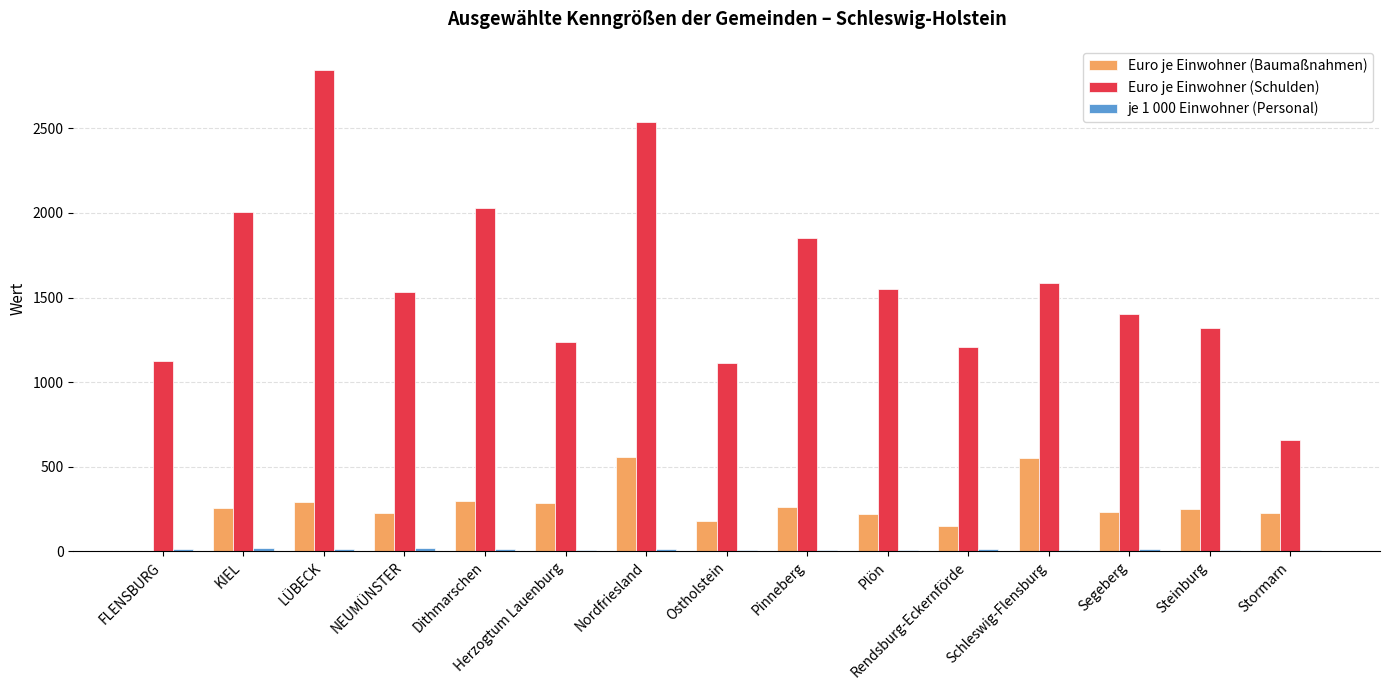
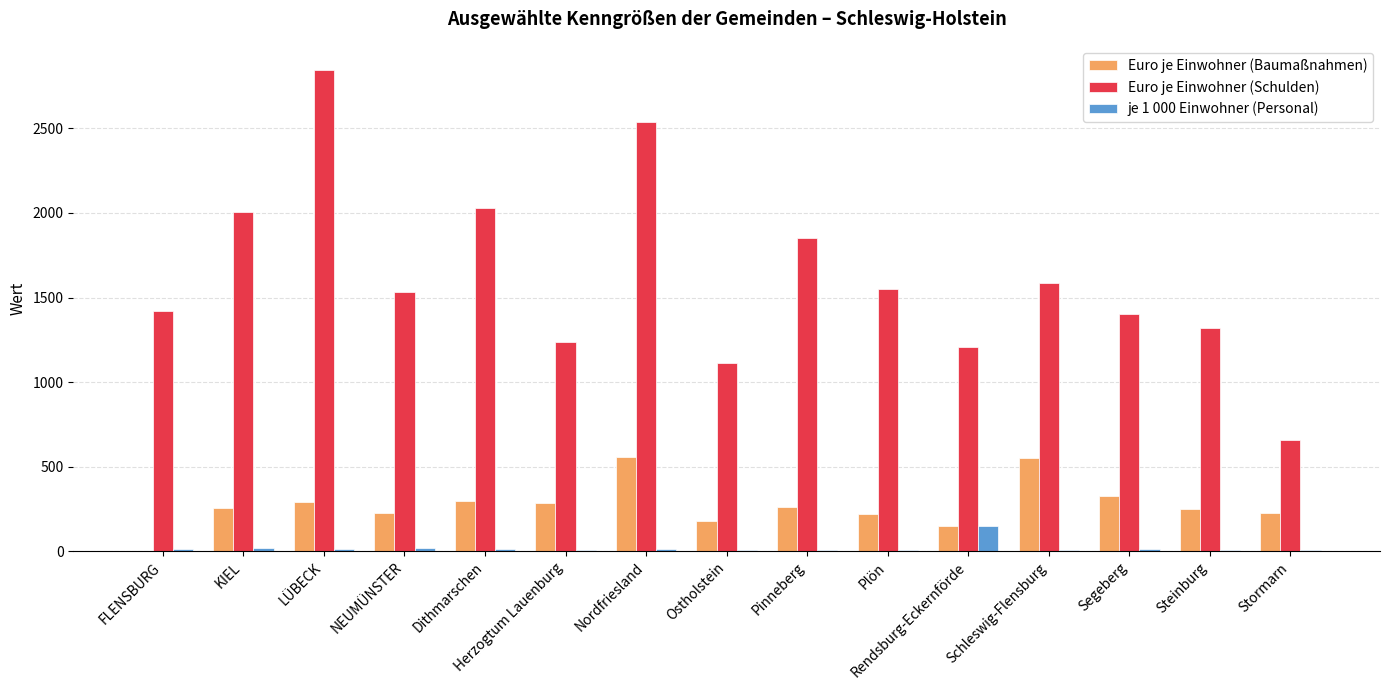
Euro je Einwohner (Schulden), FLENSBURG: 1130 -> 1420
je 1 000 Einwohner (Personal), Rendsburg-Eckernförde: 10 -> 150
Euro je Einwohner (Baumaßnahmen), Segeberg: 230 -> 320
